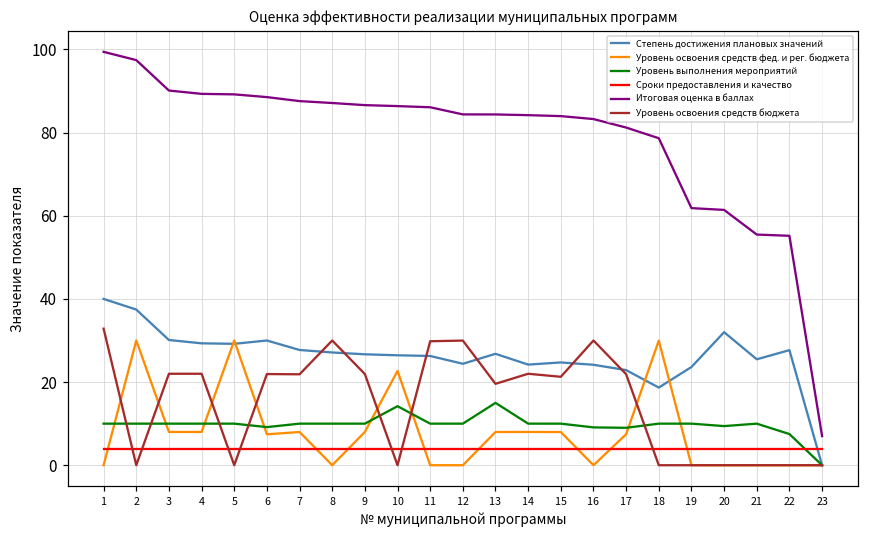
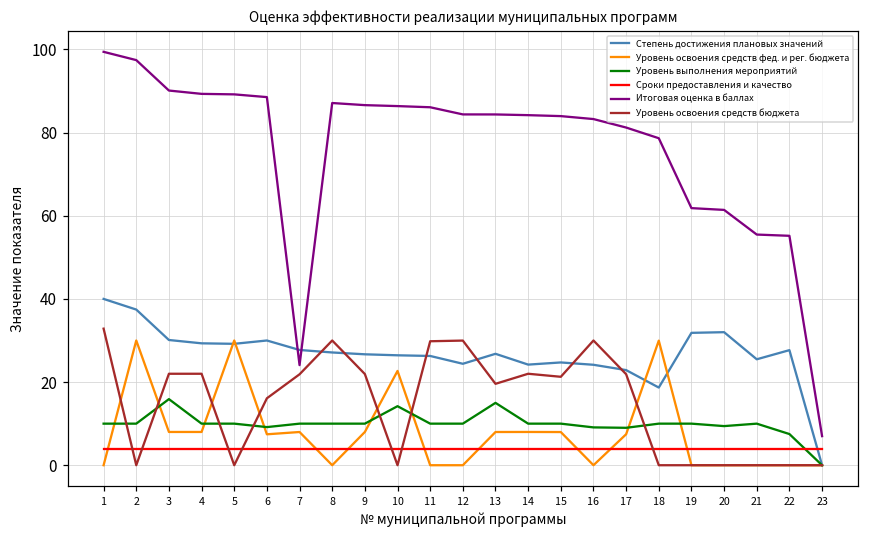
Уровень выполнения мероприятий, 3: 10 -> 16
Уровень освоения средств бюджета, 6: 22 -> 16
Итоговая оценка в баллах, 7: 88 -> 24
Степень достижения плановых значений, 19: 24 -> 32
